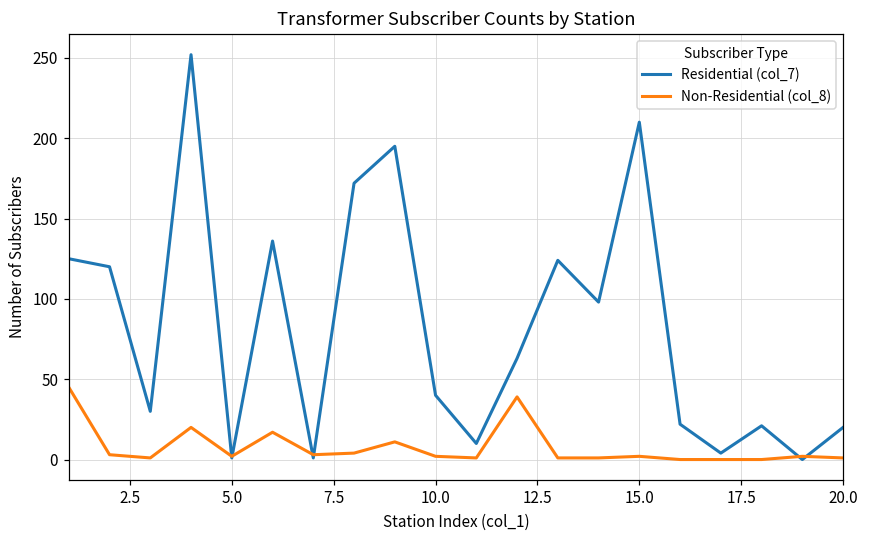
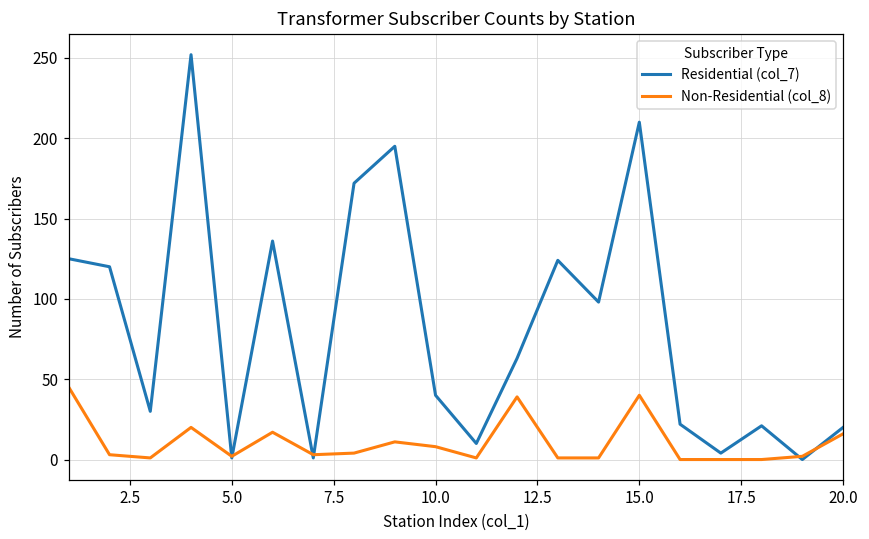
Non-Residential (col_8), 10.0: 2 -> 8
Non-Residential (col_8), 15.0: 2 -> 40
Non-Residential (col_8), 20.0: 1 -> 16
